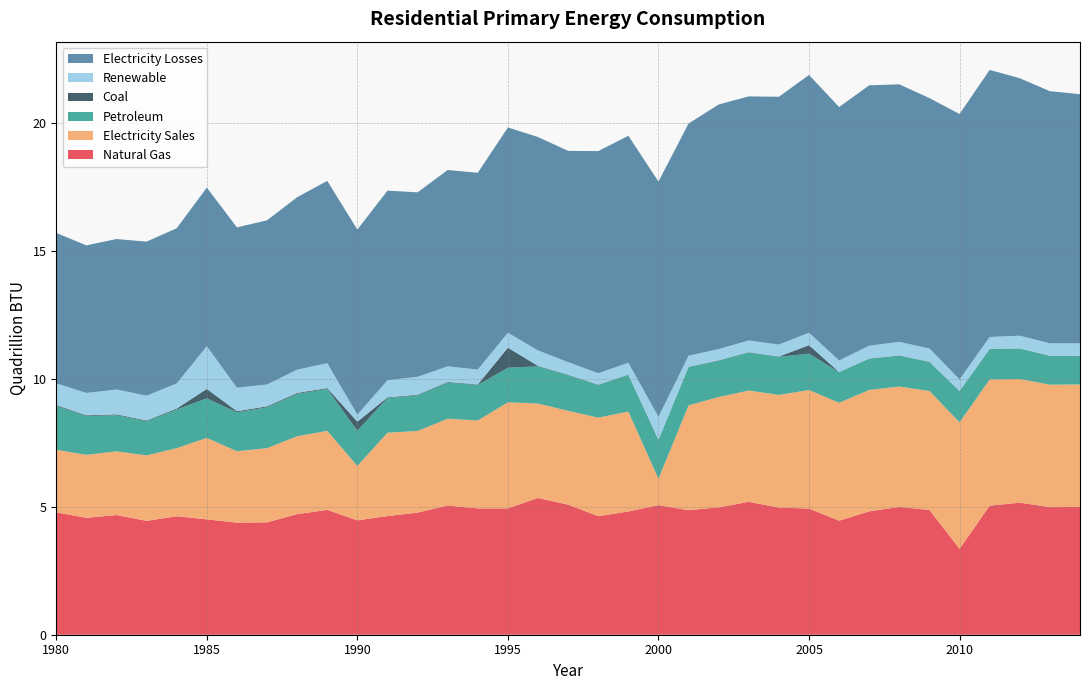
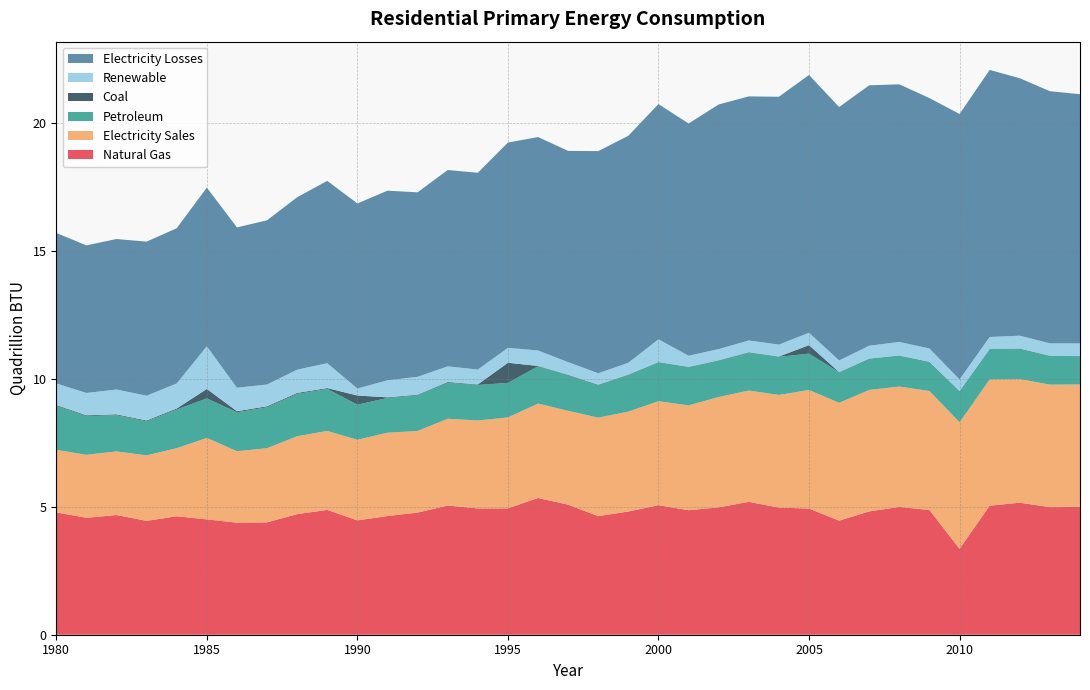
Electricity Sales, 1990: 2.1 -> 3.2
Electricity Sales, 1995: 4.1 -> 3.6
Electricity Sales, 2000: 1.0 -> 4.1
